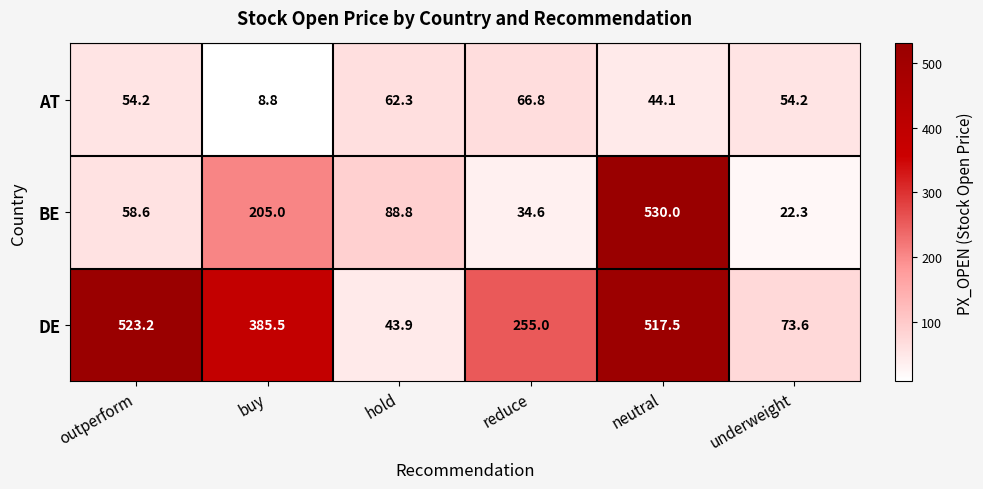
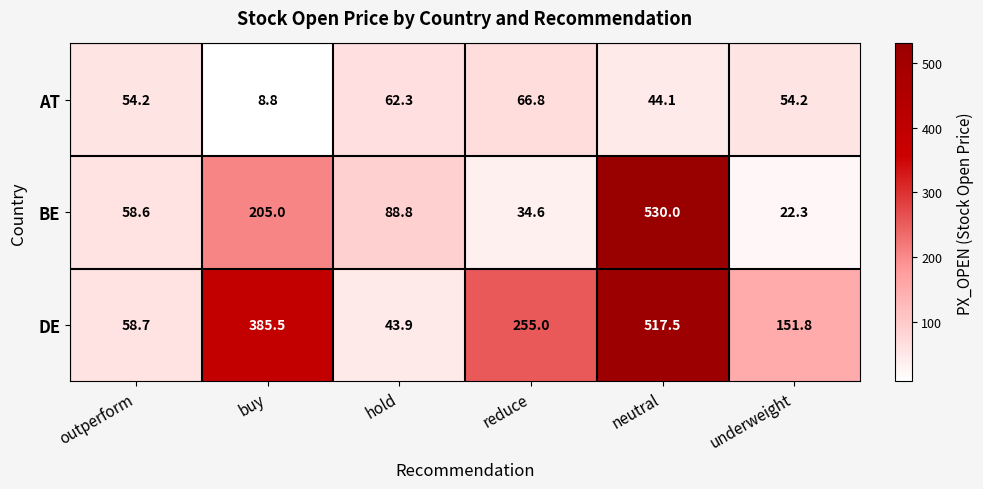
DE, outperform: 523.2 -> 58.7
DE, underweight: 73.6 -> 151.8
